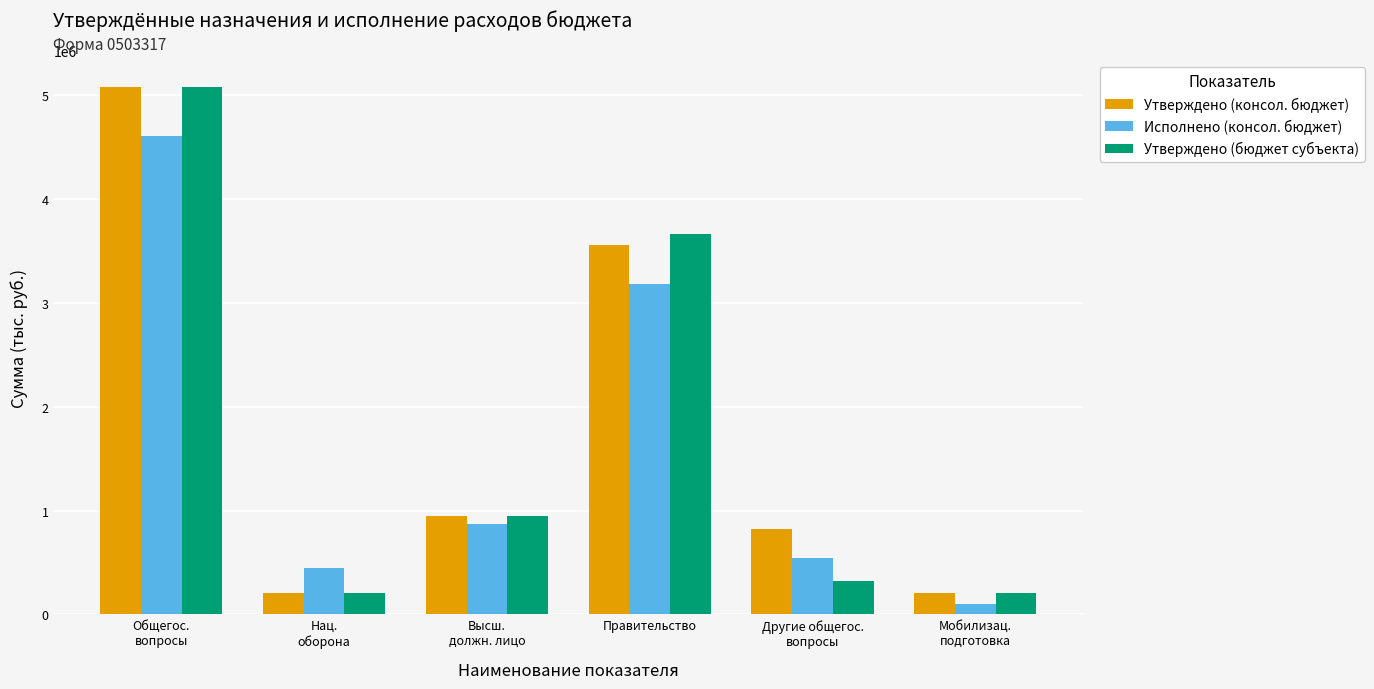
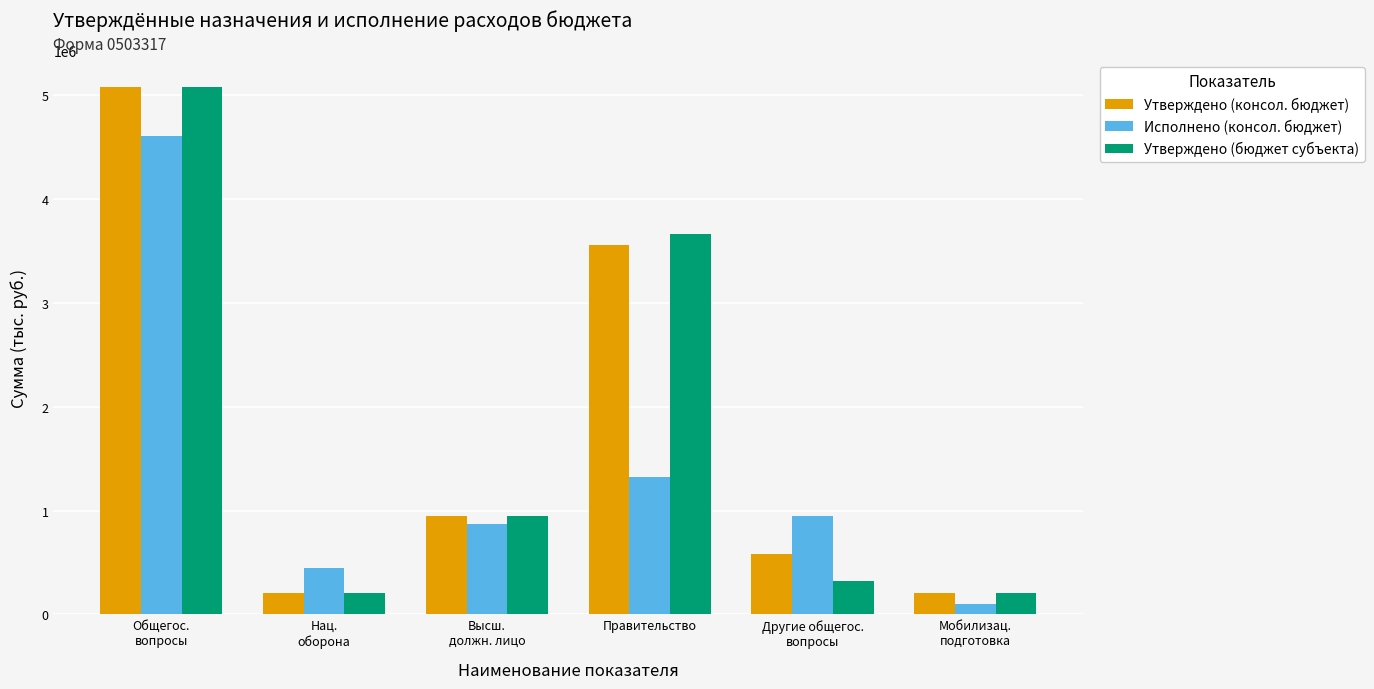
Исполнено (консол. бюджет), Правительство: 3180000 -> 1320000
Утверждено (консол. бюджет), Другие общегос. вопросы: 820000 -> 580000
Исполнено (консол. бюджет), Другие общегос. вопросы: 550000 -> 950000
